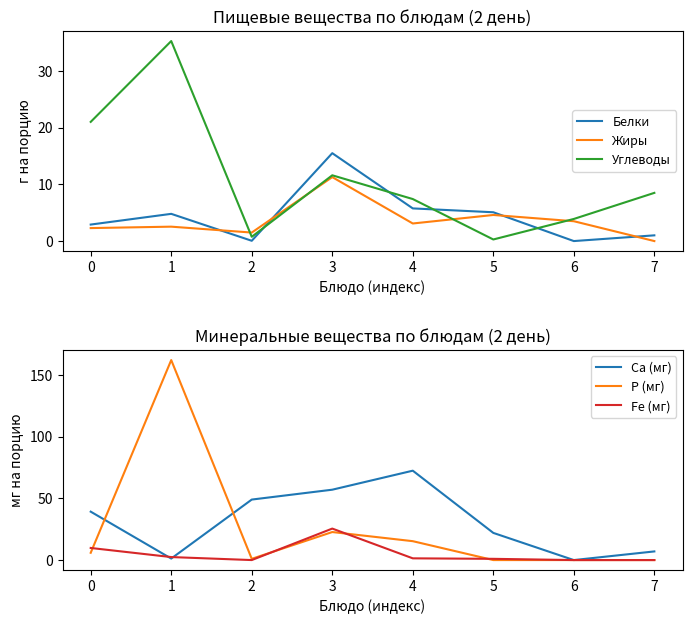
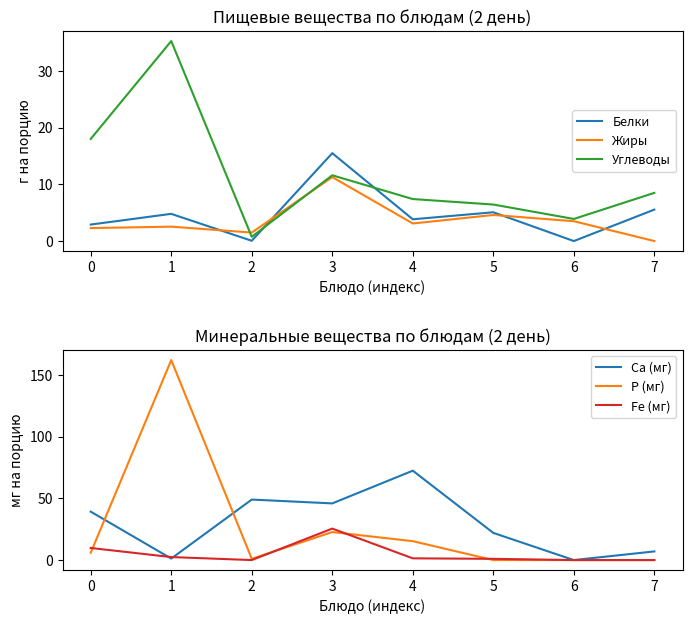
Пищевые вещества по блюдам (2 день), Углеводы, 0: 21 -> 18
Пищевые вещества по блюдам (2 день), Белки, 4: 6 -> 4
Пищевые вещества по блюдам (2 день), Углеводы, 5: 0 -> 6
Пищевые вещества по блюдам (2 день), Белки, 7: 1 -> 6
Минеральные вещества по блюдам (2 день), Ca (мг), 3: 57 -> 46
